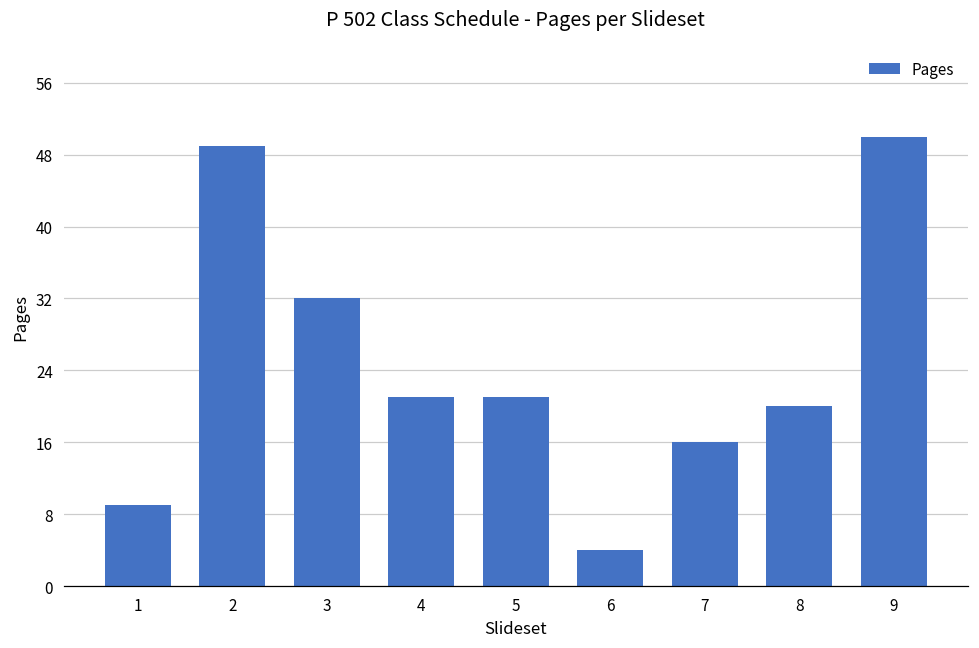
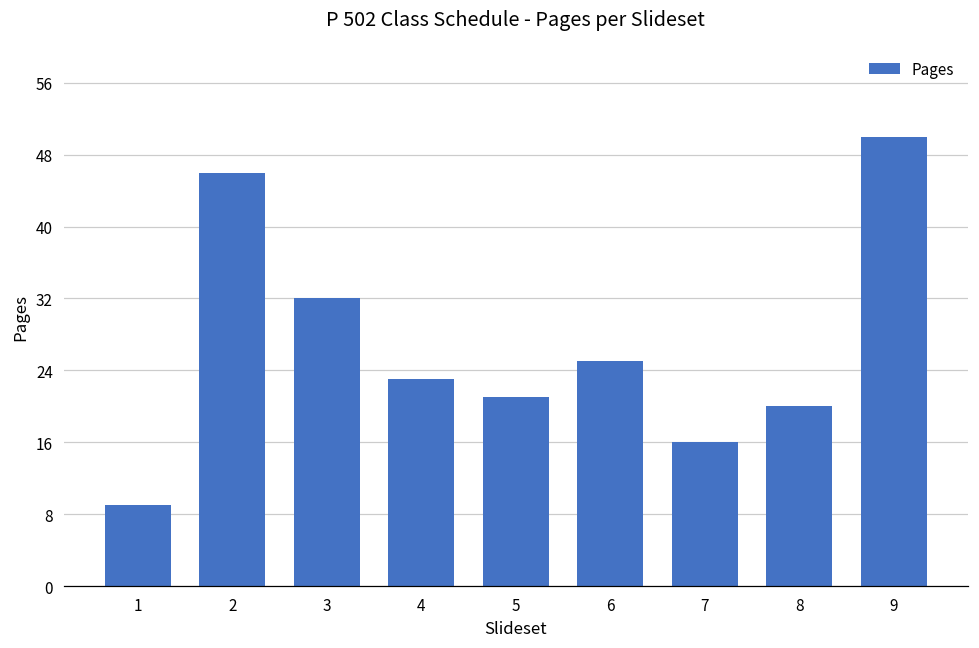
2: 49 -> 46
4: 21 -> 23
6: 4 -> 25
